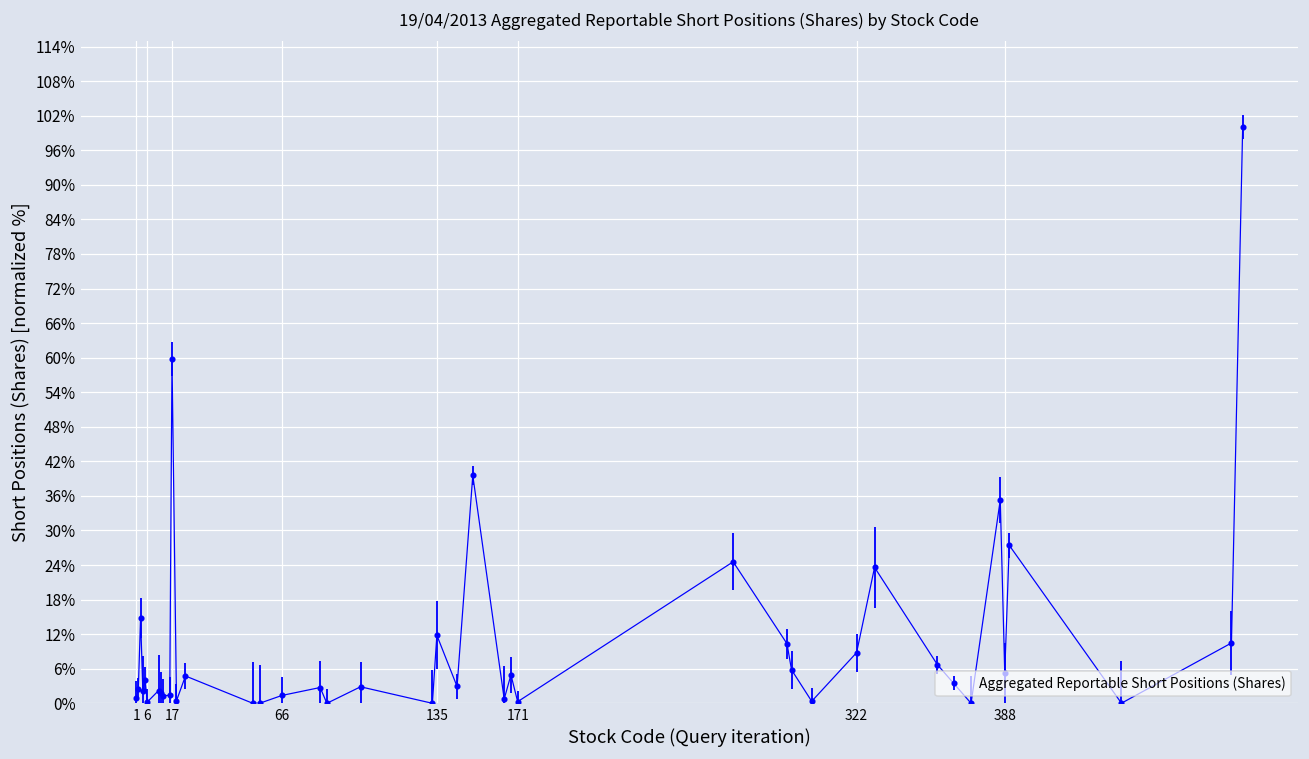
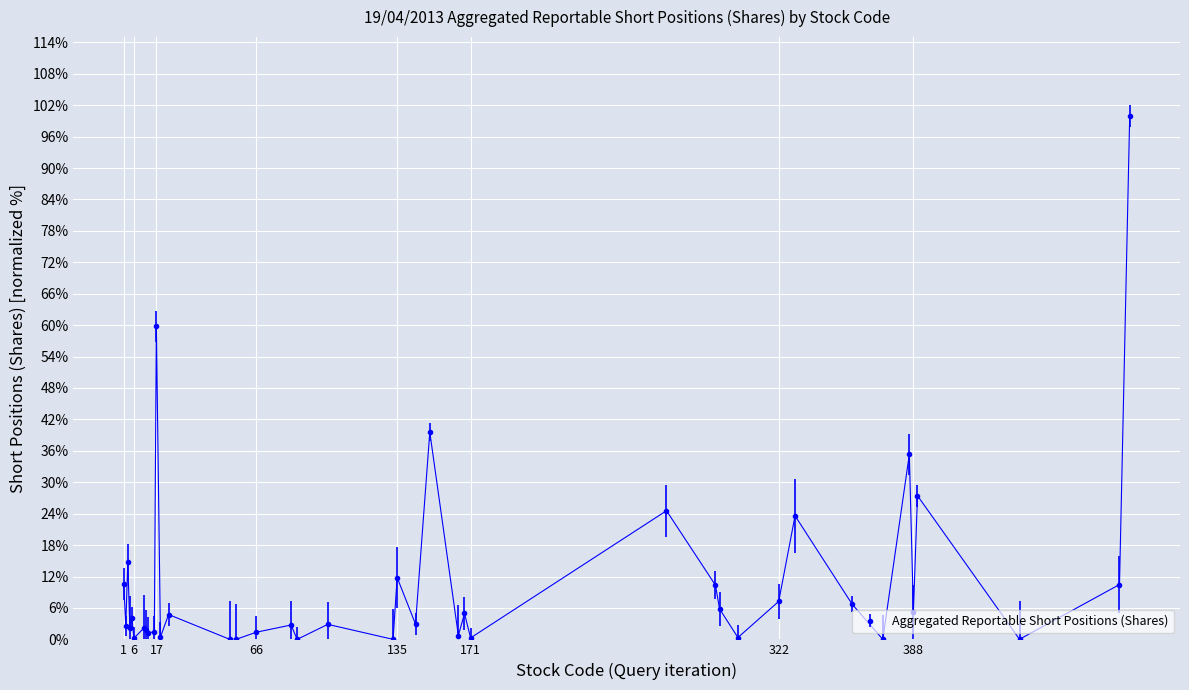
1: 1% -> 11%
322: 9% -> 7%
